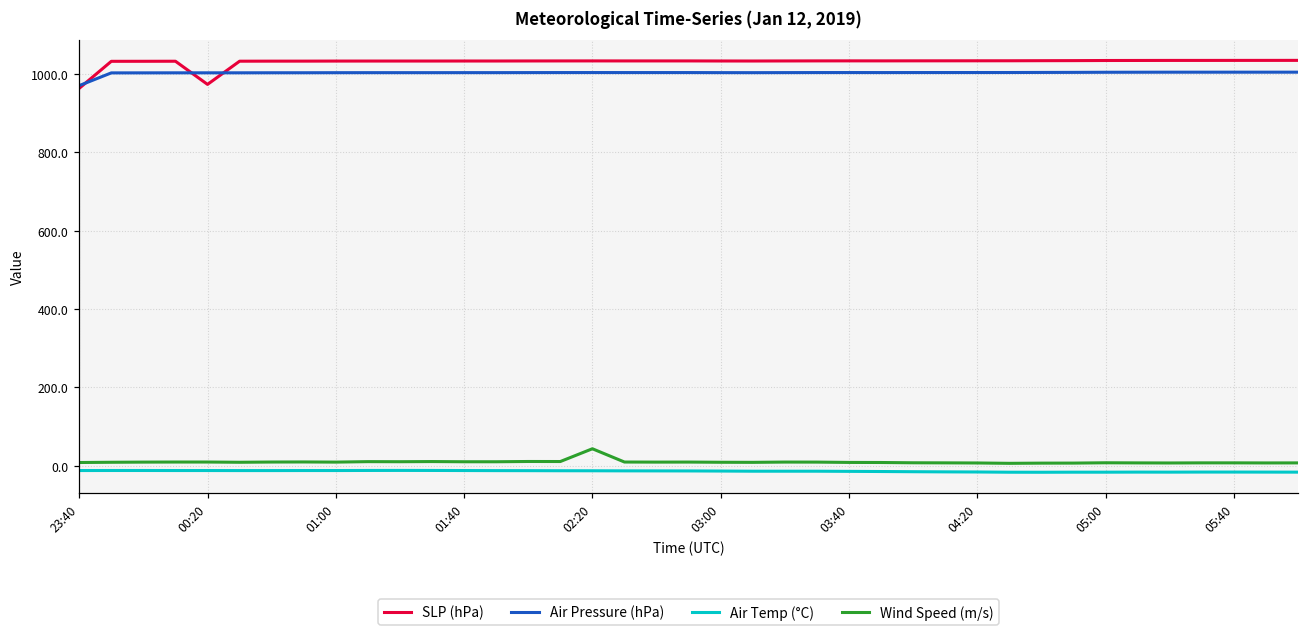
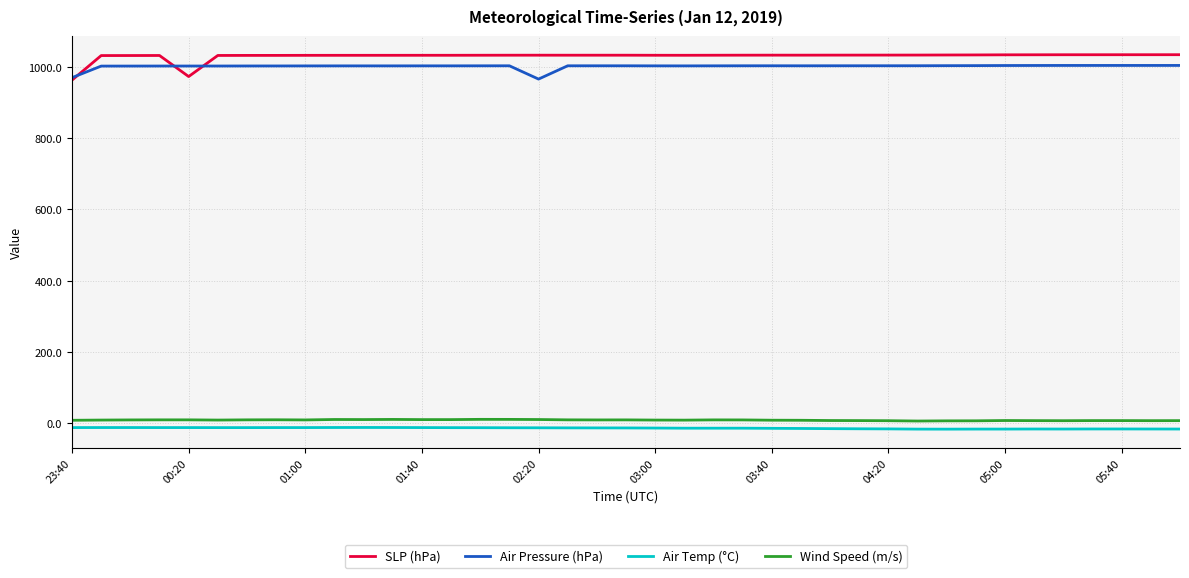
Air Pressure (hPa), 02:20: 1000 -> 970
Wind Speed (m/s), 02:20: 40 -> 10
